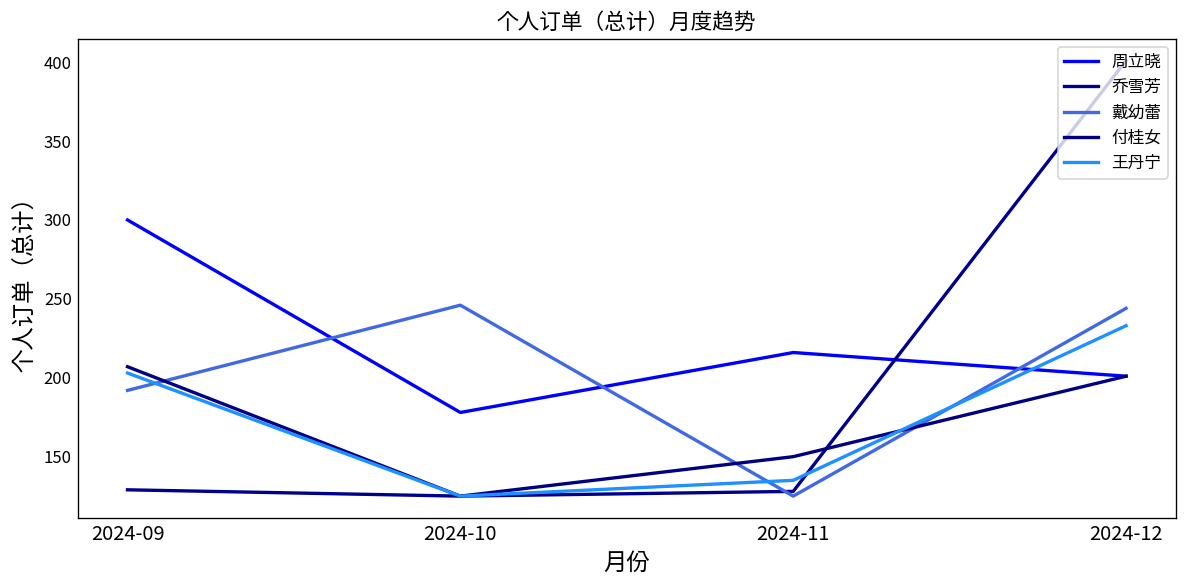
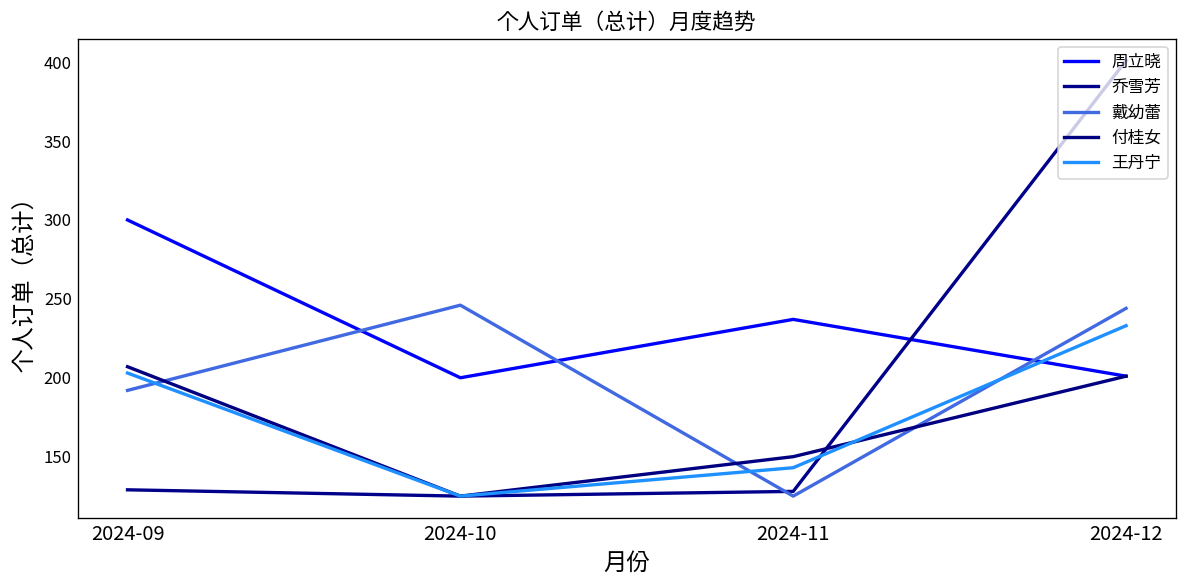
周立晓, 2024-10: 178 -> 200
周立晓, 2024-11: 216 -> 237
王丹宁, 2024-11: 135 -> 143
